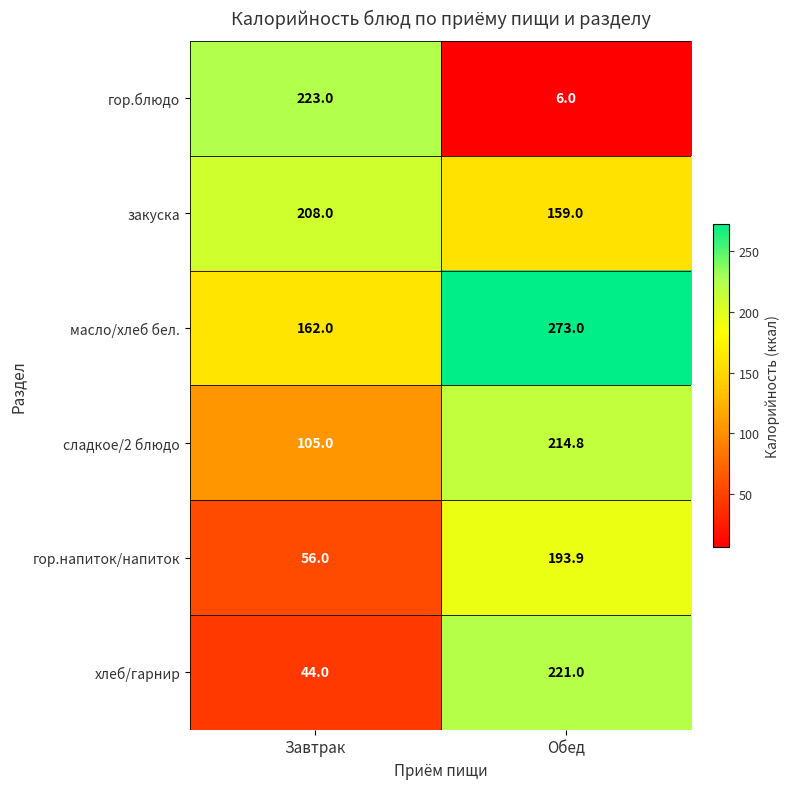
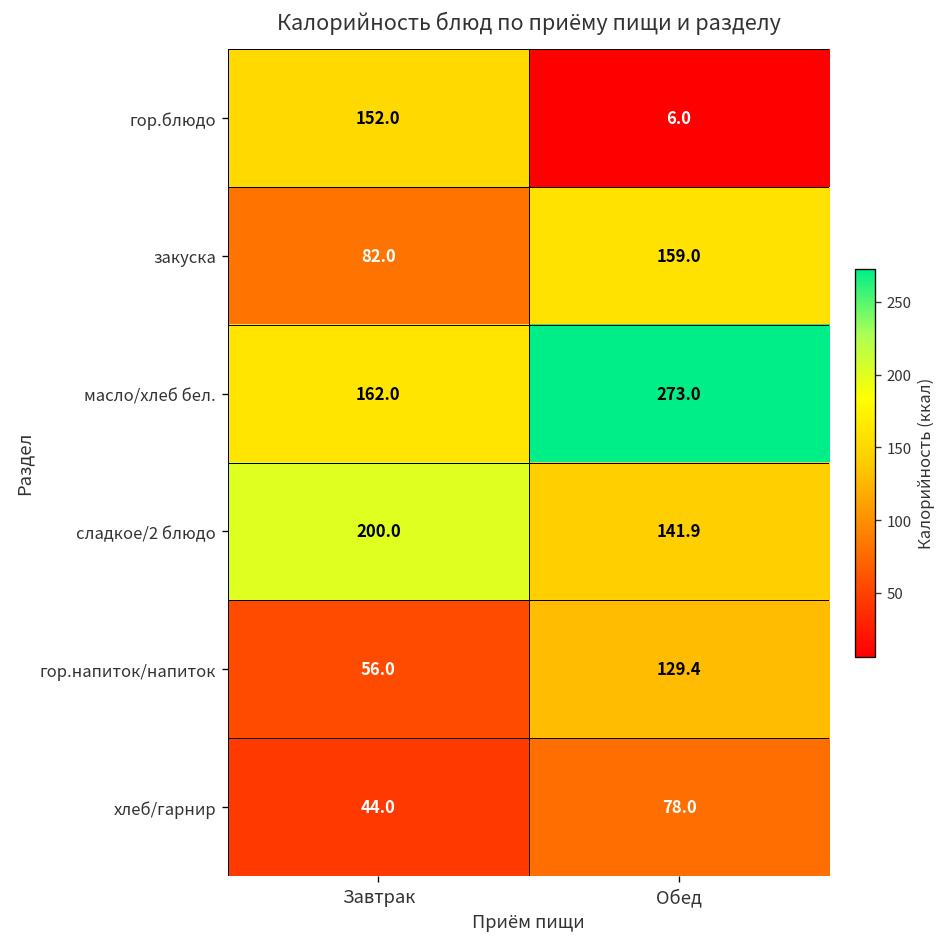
гор.блюдо, Завтрак: 223.0 -> 152.0
закуска, Завтрак: 208.0 -> 82.0
сладкое/2 блюдо, Завтрак: 105.0 -> 200.0
сладкое/2 блюдо, Обед: 214.8 -> 141.9
гор.напиток/напиток, Обед: 193.9 -> 129.4
хлеб/гарнир, Обед: 221.0 -> 78.0
